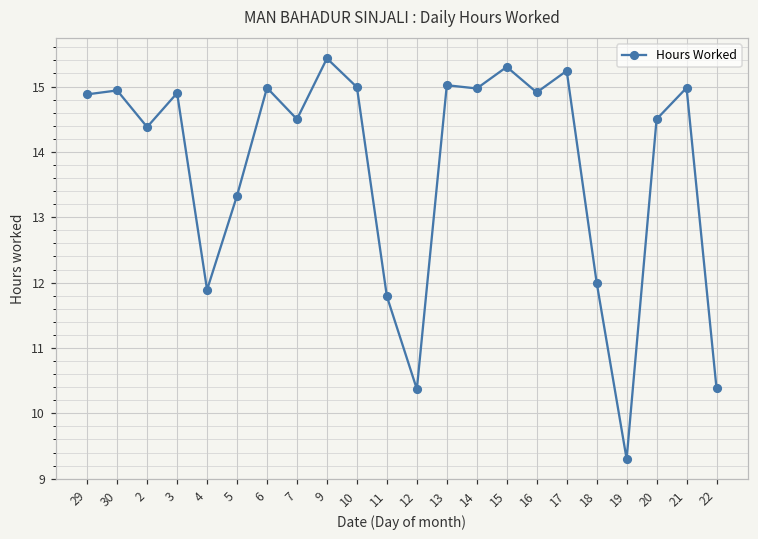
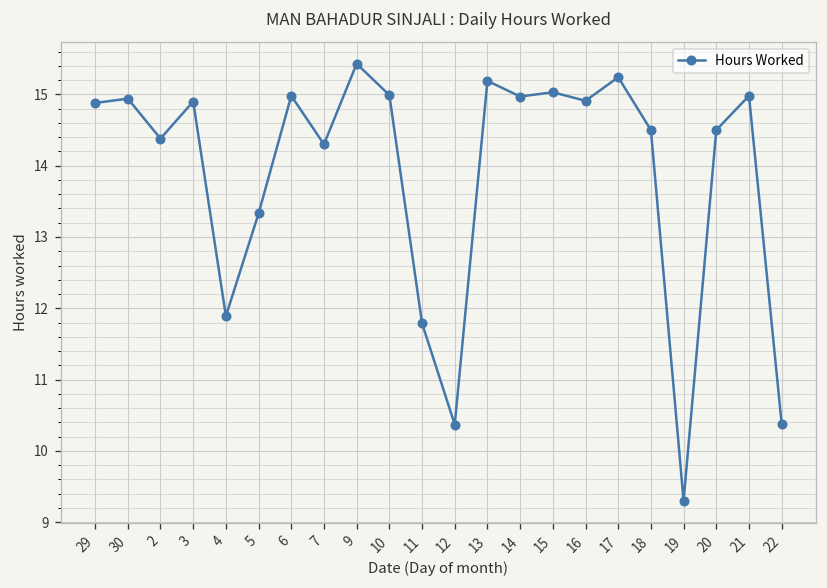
7: 14.5 -> 14.3
13: 15.0 -> 15.2
15: 15.3 -> 15.0
18: 12.0 -> 14.5
